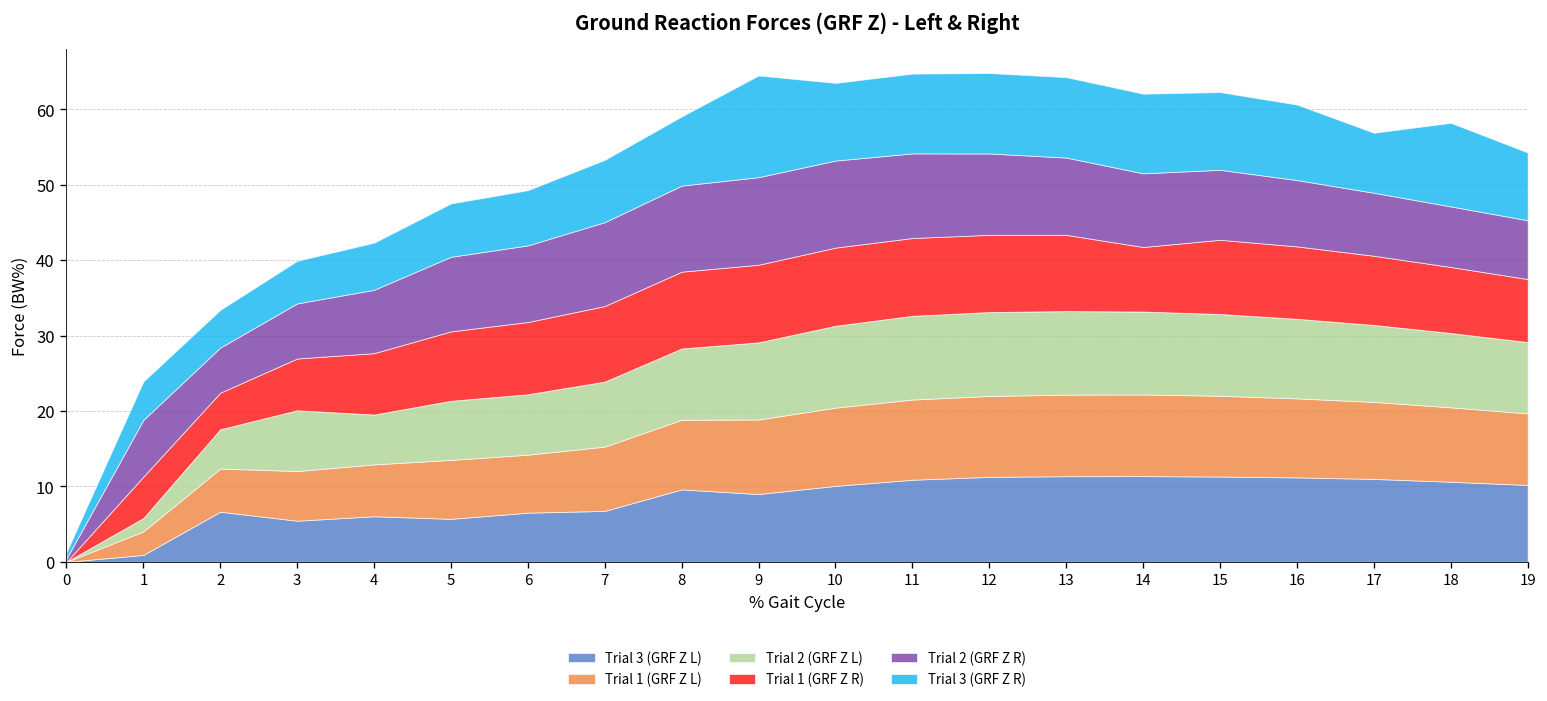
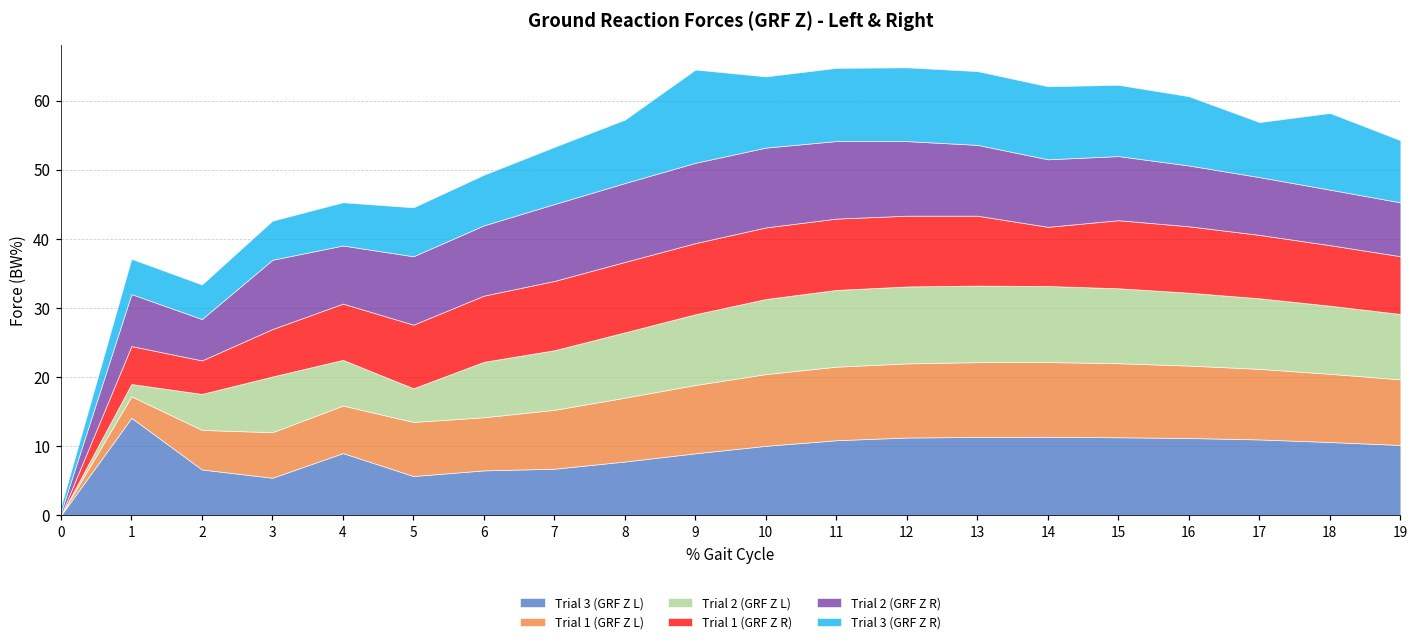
Trial 3 (GRF Z L), 1: 1 -> 14
Trial 2 (GRF Z R), 3: 7 -> 10
Trial 3 (GRF Z L), 4: 6 -> 9
Trial 2 (GRF Z L), 5: 8 -> 5
Trial 3 (GRF Z L), 8: 10 -> 8
